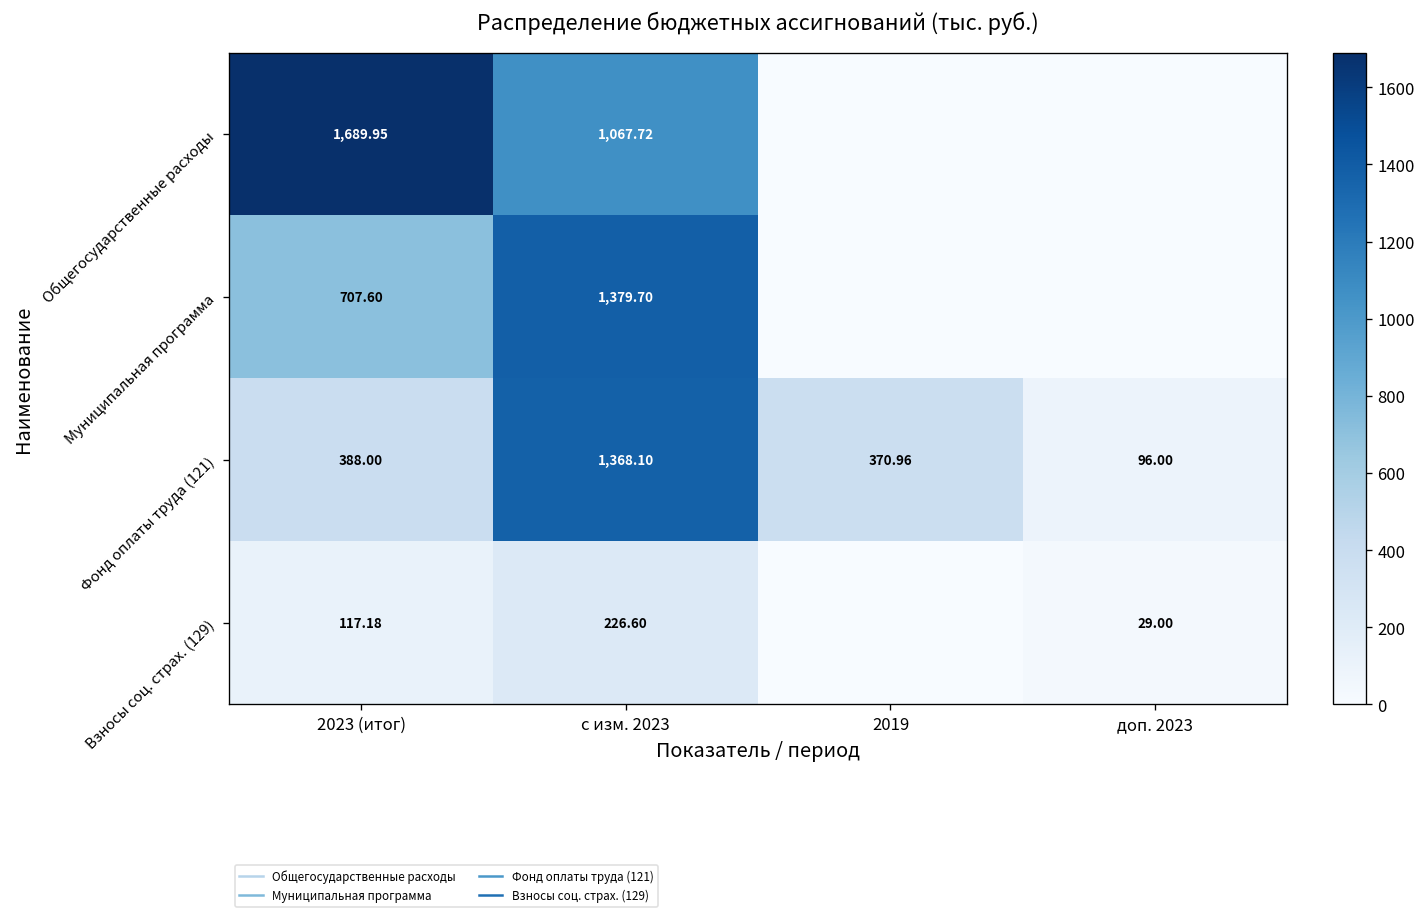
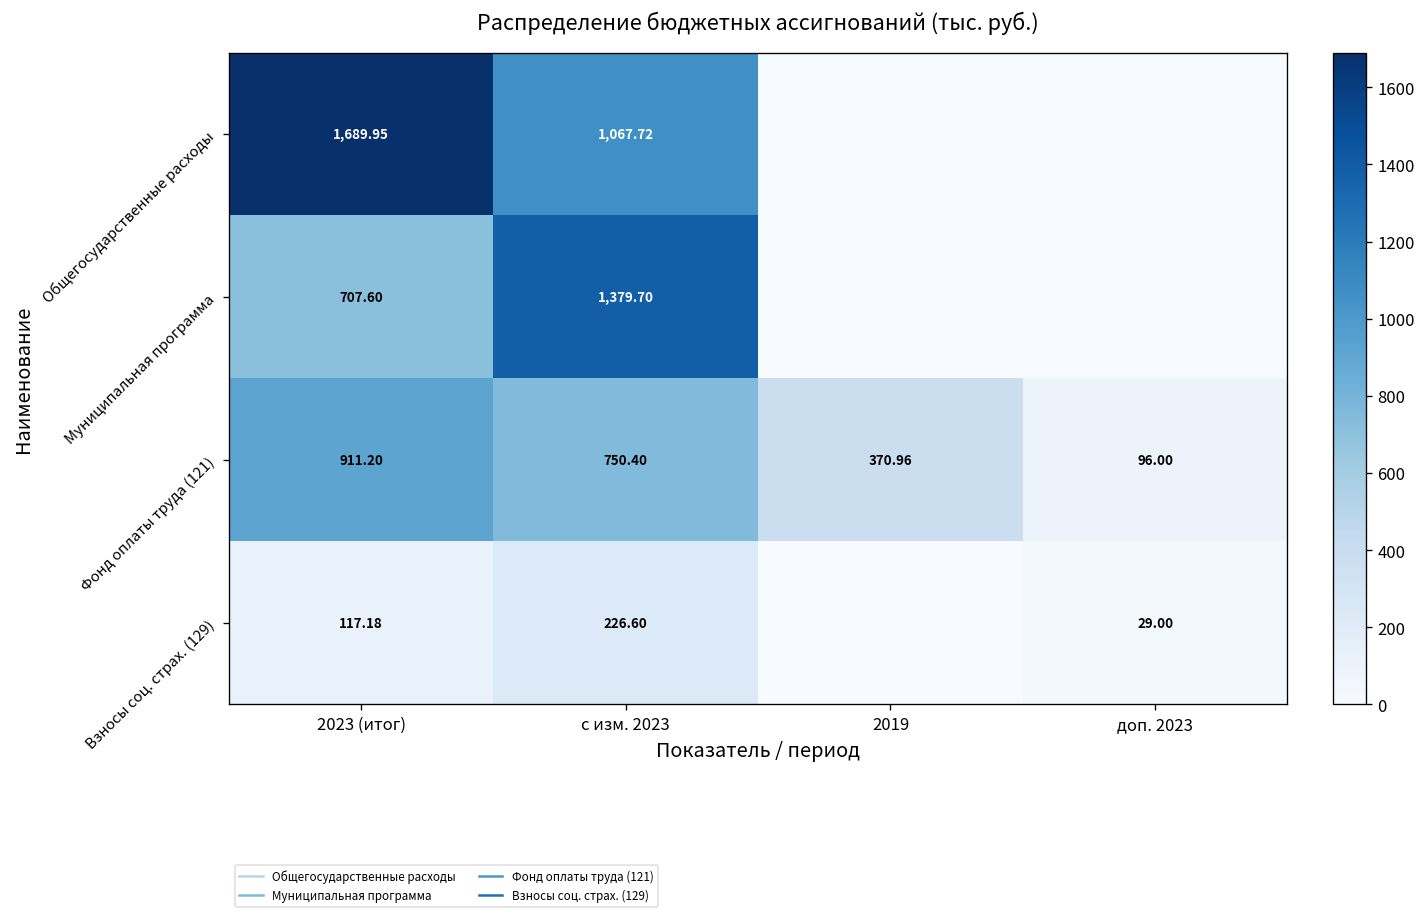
Фонд оплаты труда (121), 2023 (итог): 388.00 -> 911.20
Фонд оплаты труда (121), с изм. 2023: 1,368.10 -> 750.40
